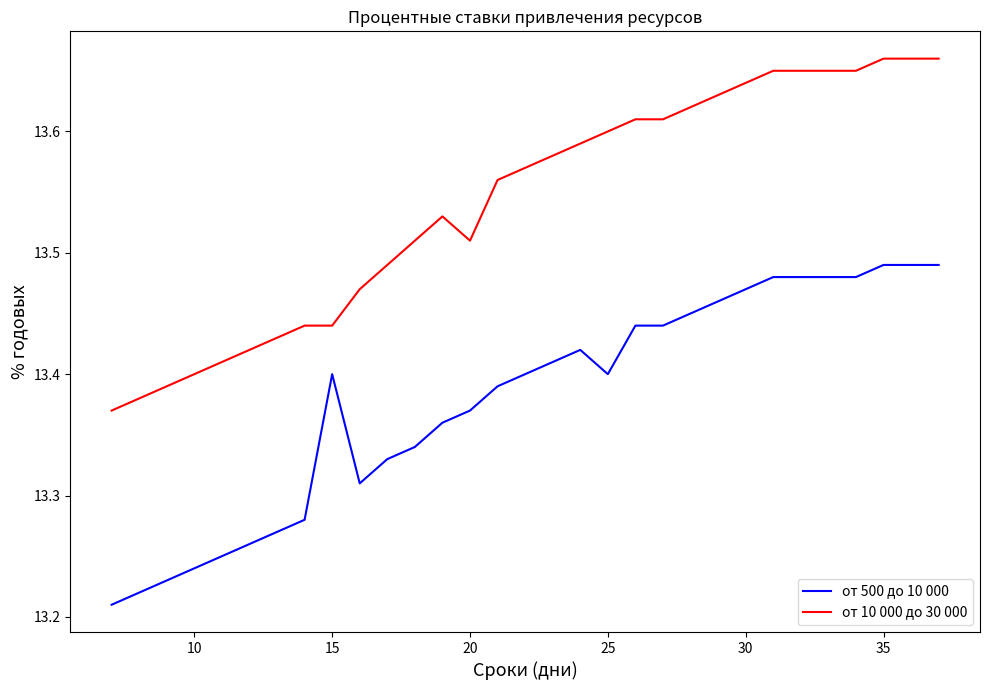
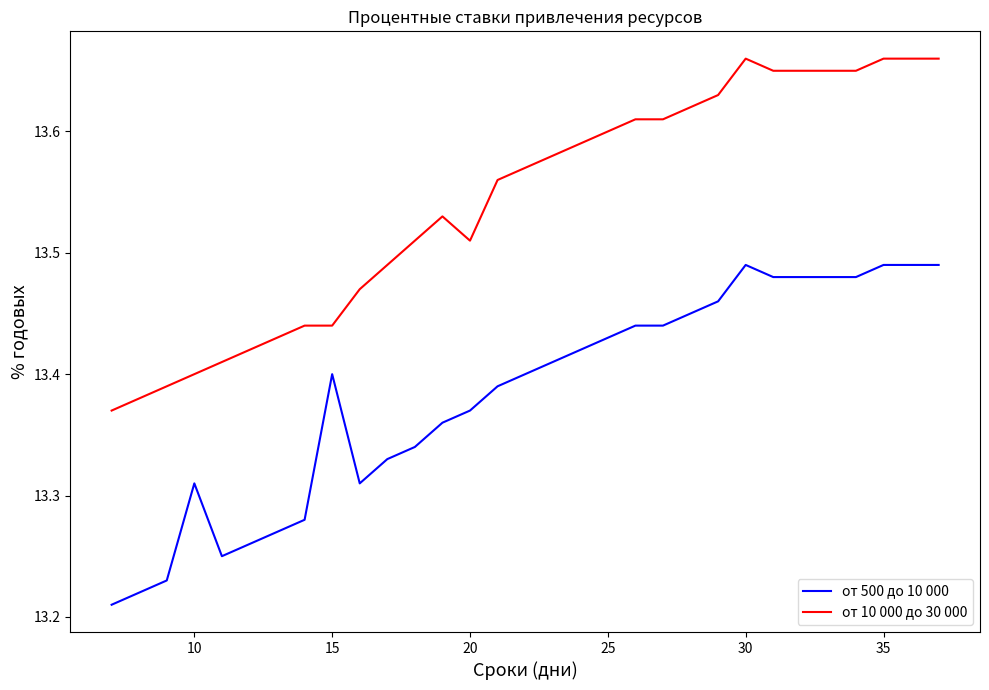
от 500 до 10 000, 10: 13.24 -> 13.31
от 500 до 10 000, 25: 13.40 -> 13.43
от 500 до 10 000, 30: 13.47 -> 13.49
от 10 000 до 30 000, 30: 13.64 -> 13.66
